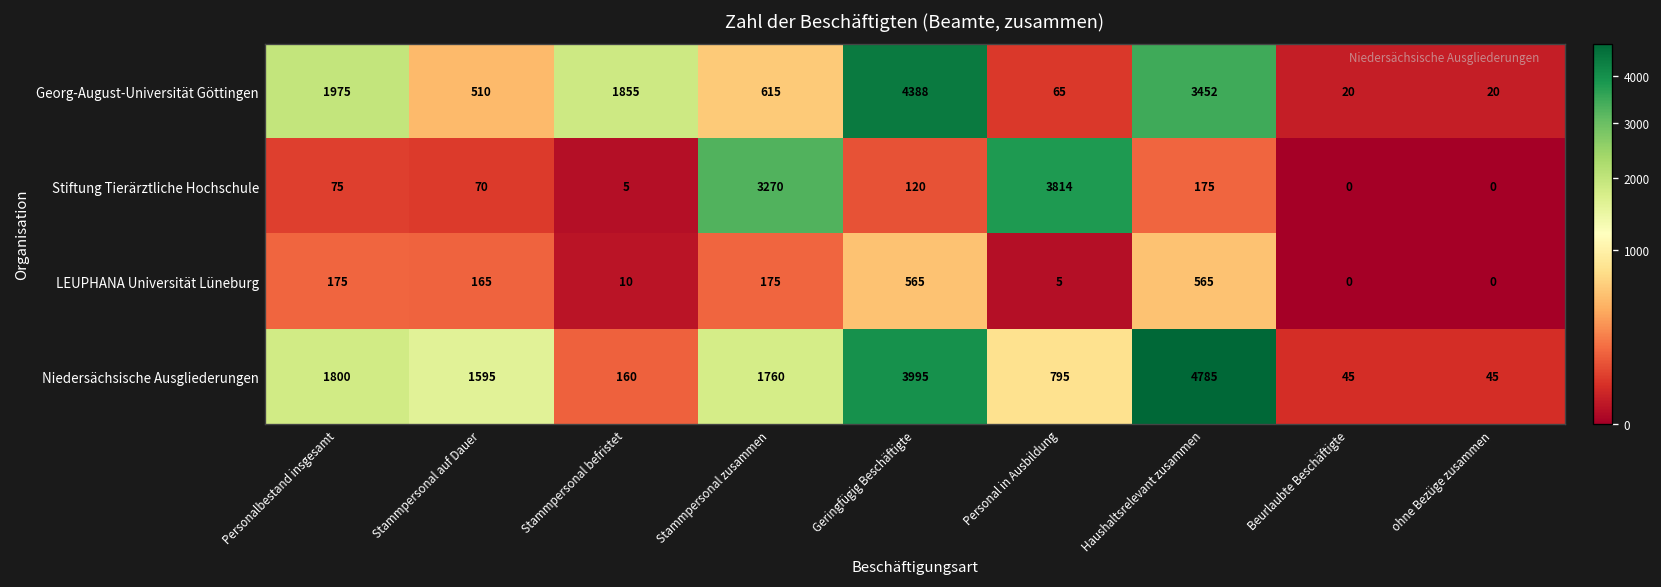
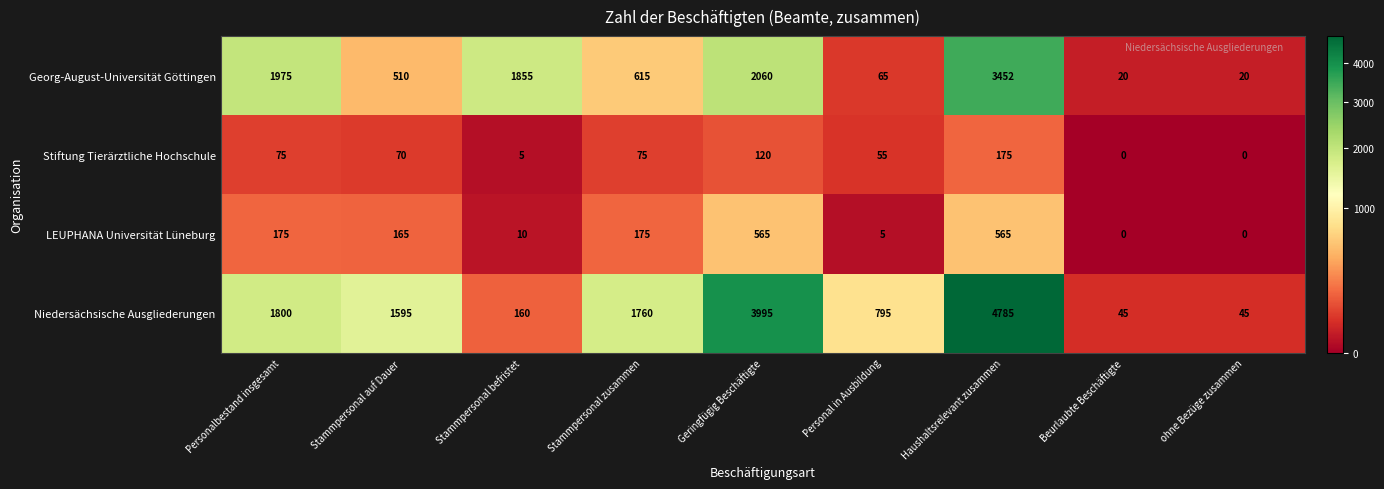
Georg-August-Universität Göttingen, Geringfügig Beschäftigte: 4388 -> 2060
Stiftung Tierärztliche Hochschule, Stammpersonal zusammen: 3270 -> 75
Stiftung Tierärztliche Hochschule, Personal in Ausbildung: 3814 -> 55
